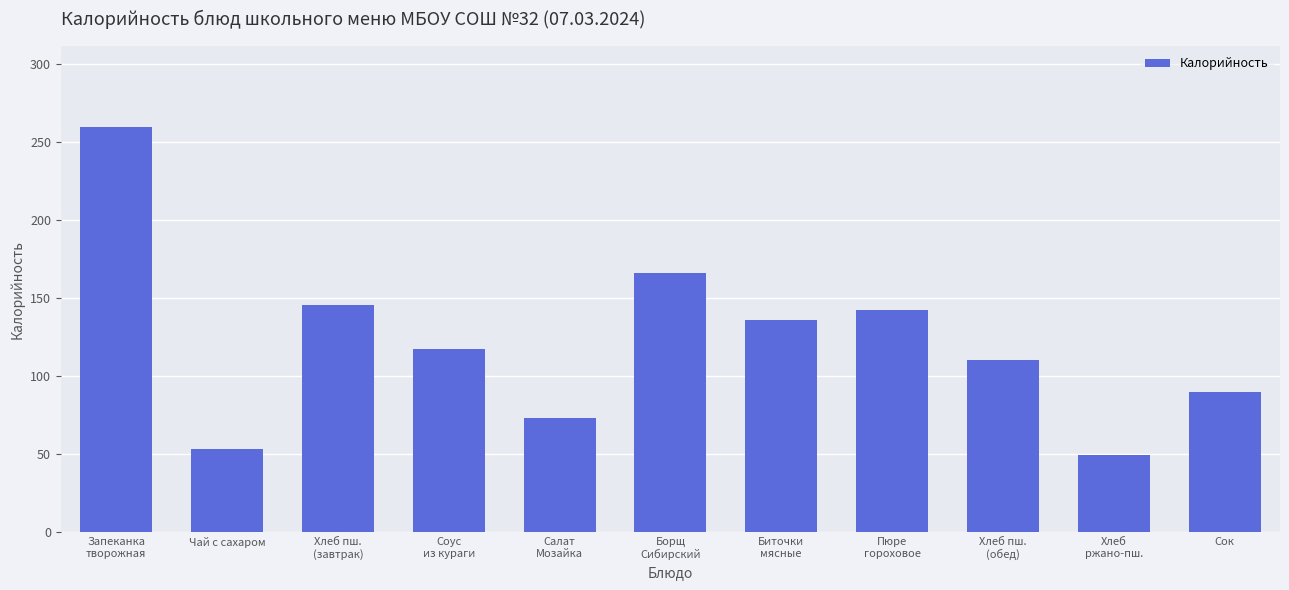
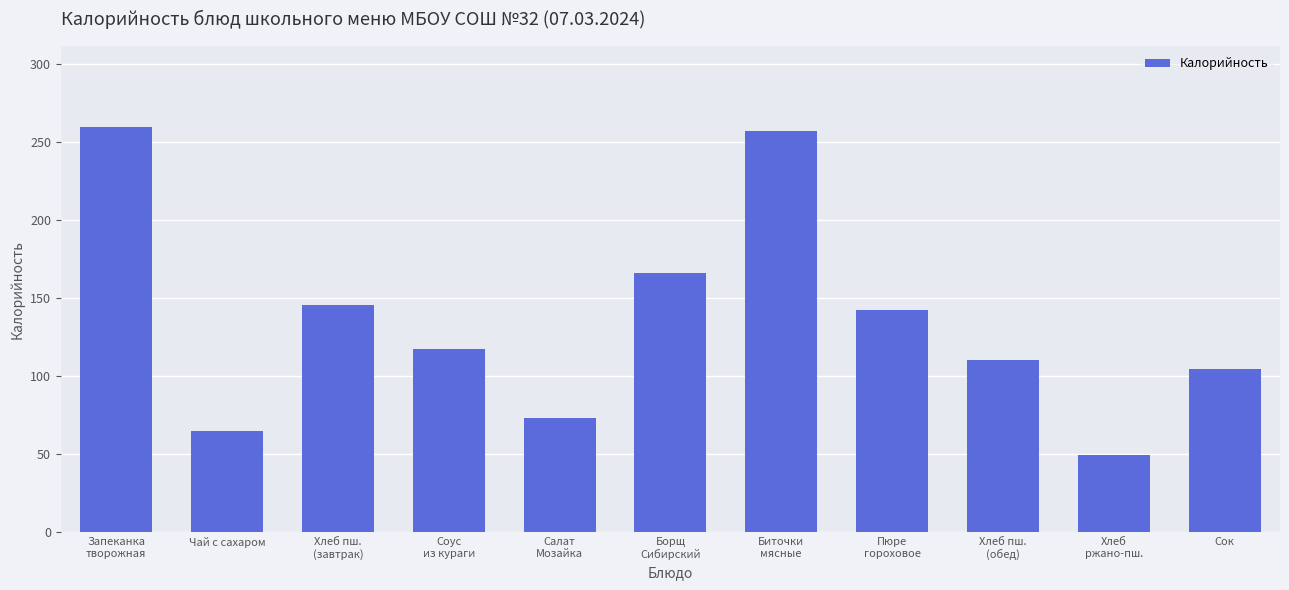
Чай с сахаром: 54 -> 65
Биточки мясные: 136 -> 257
Сок: 90 -> 105
